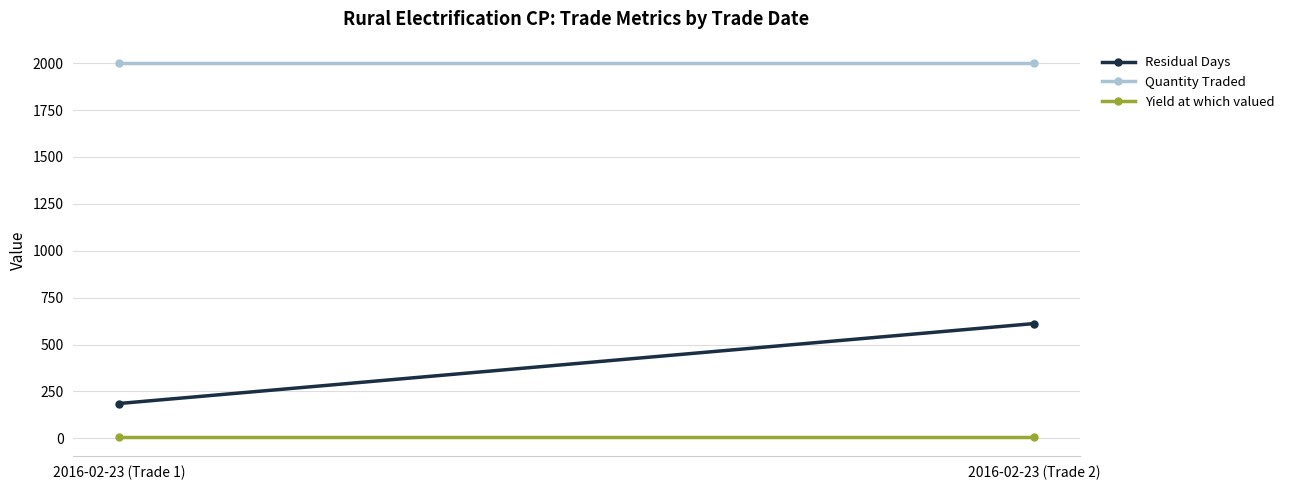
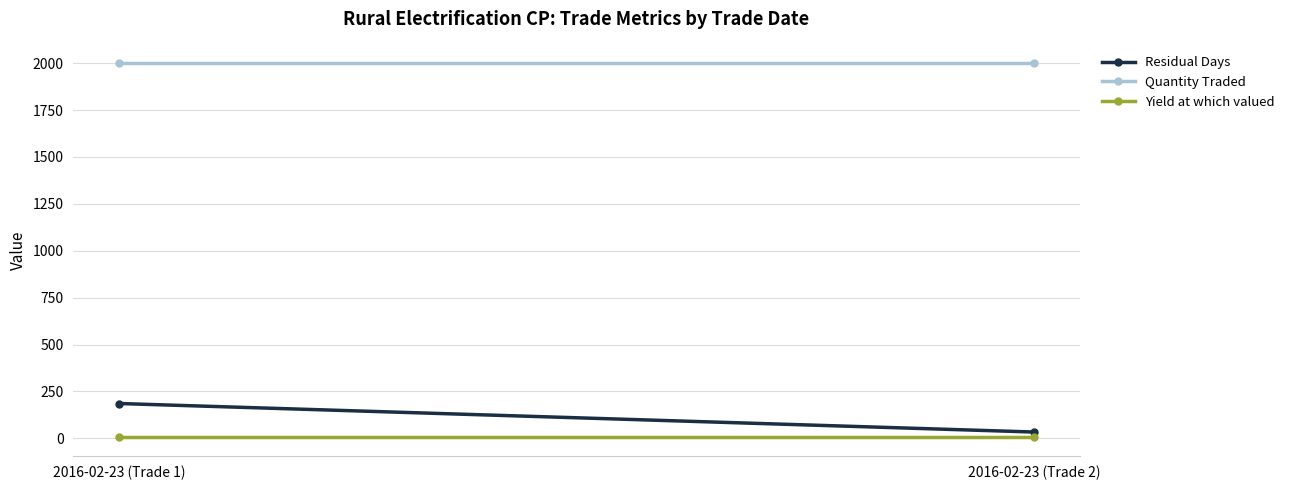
Residual Days, 2016-02-23 (Trade 2): 610 -> 30
